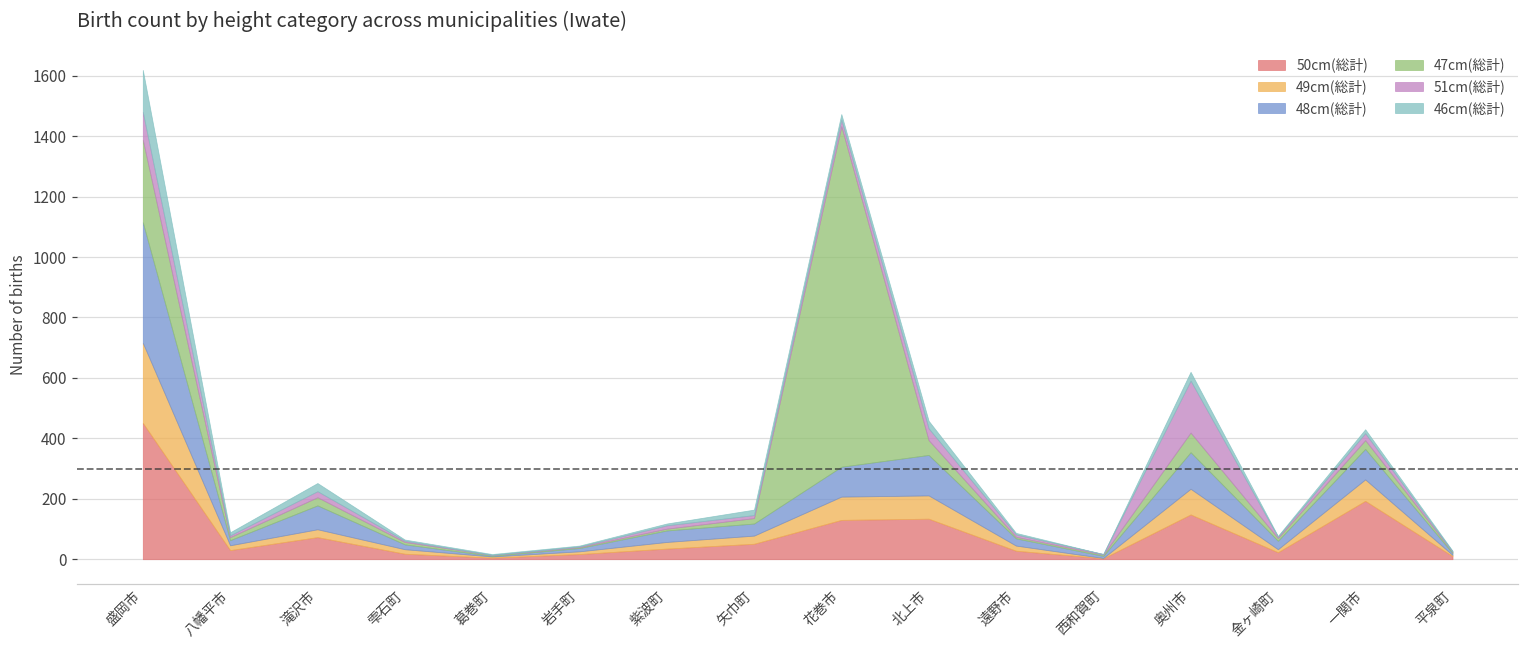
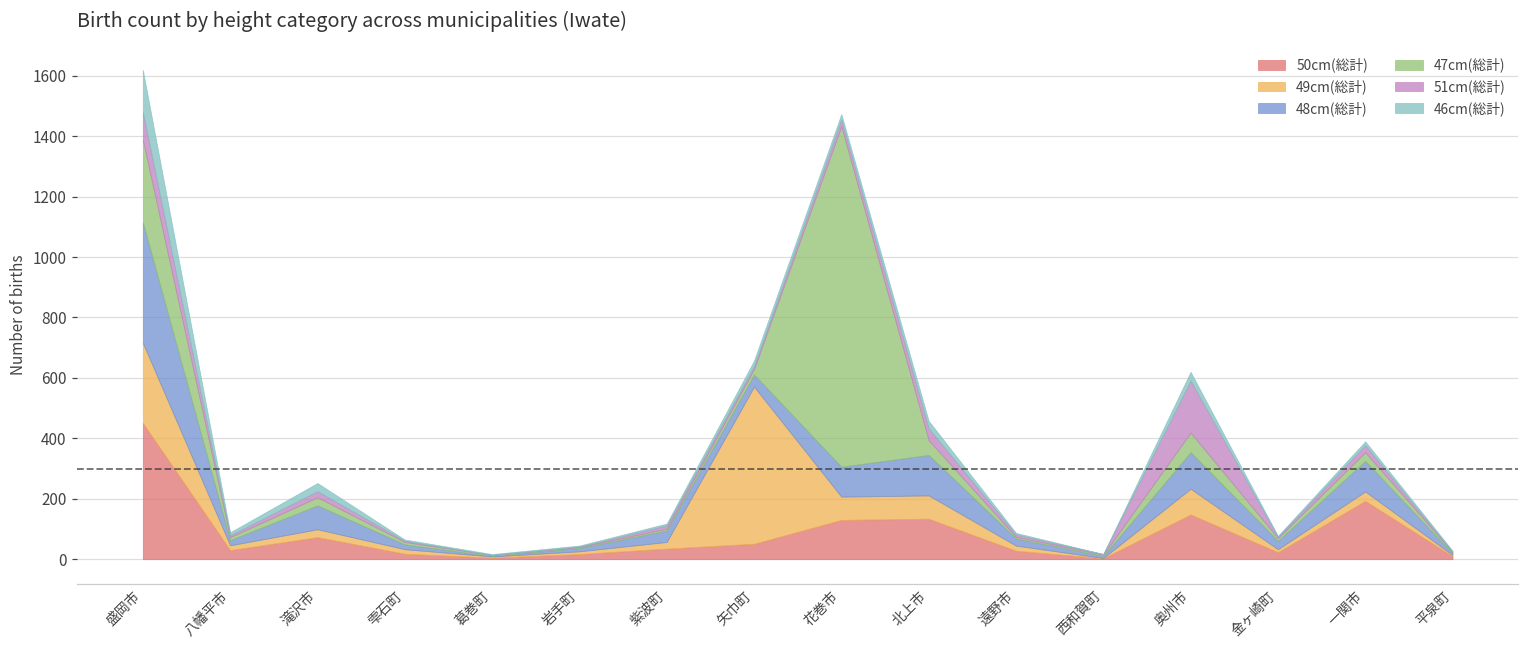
49cm(総計), 矢巾町: 30 -> 520
49cm(総計), 一関市: 70 -> 30
